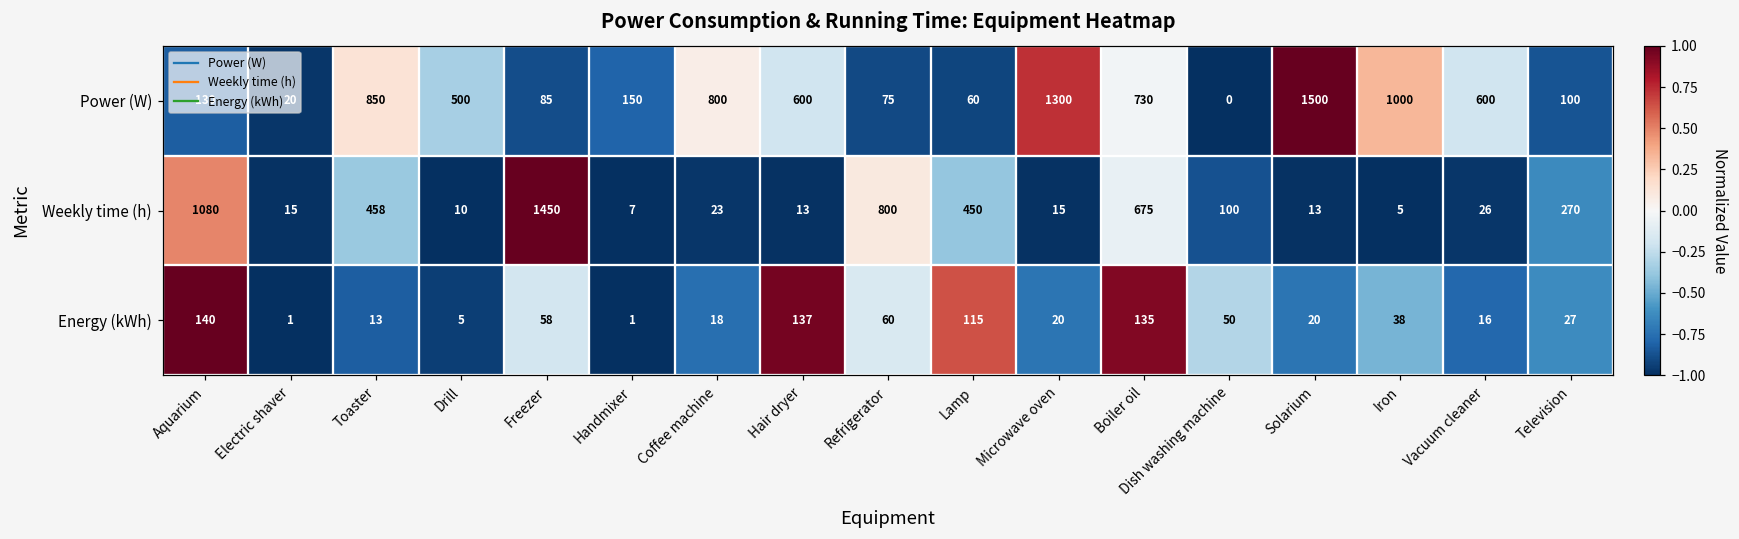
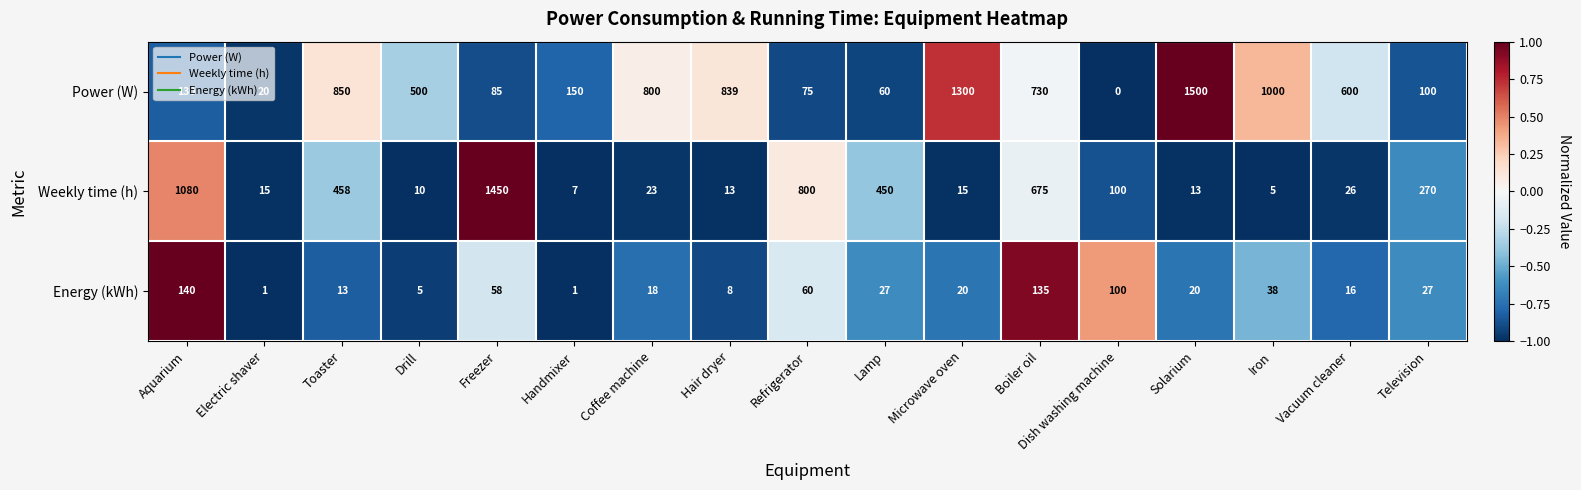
Power (W), Hair dryer: 600 -> 839
Energy (kWh), Hair dryer: 137 -> 8
Energy (kWh), Lamp: 115 -> 27
Energy (kWh), Dish washing machine: 50 -> 100
